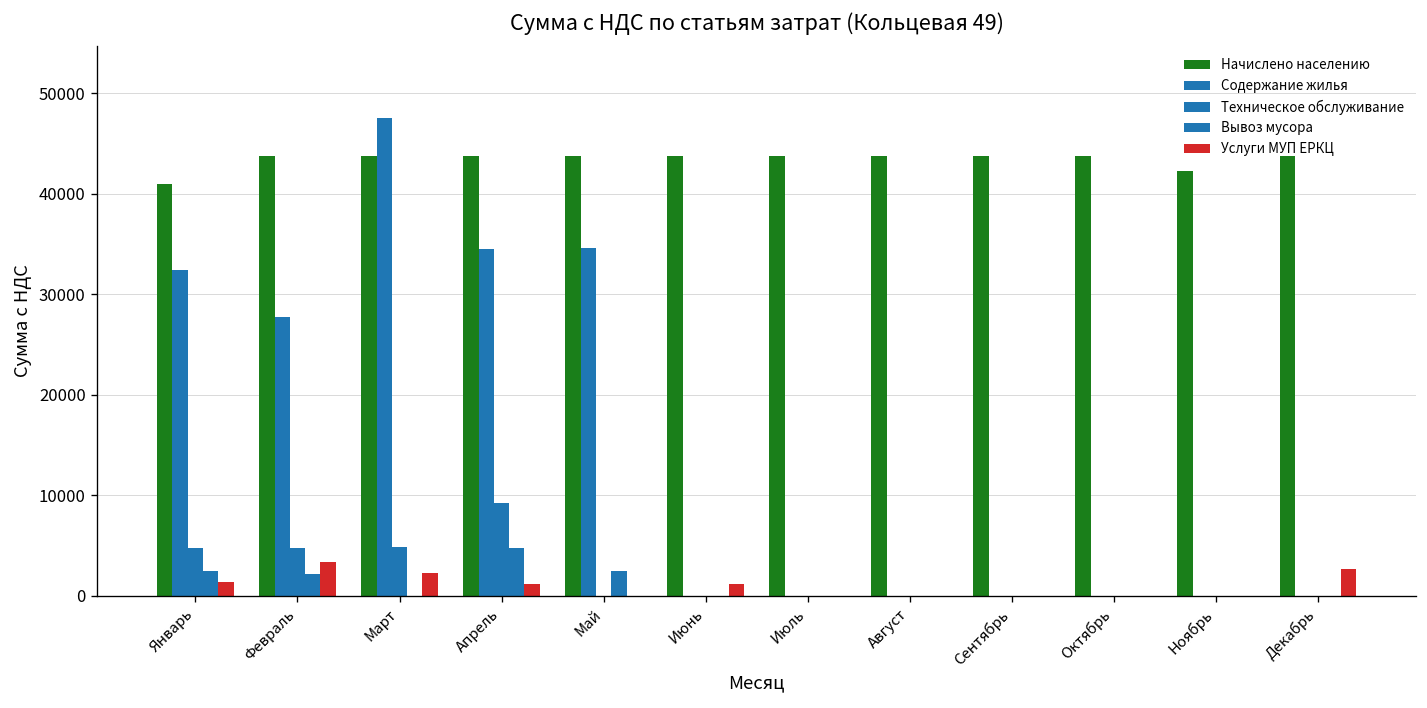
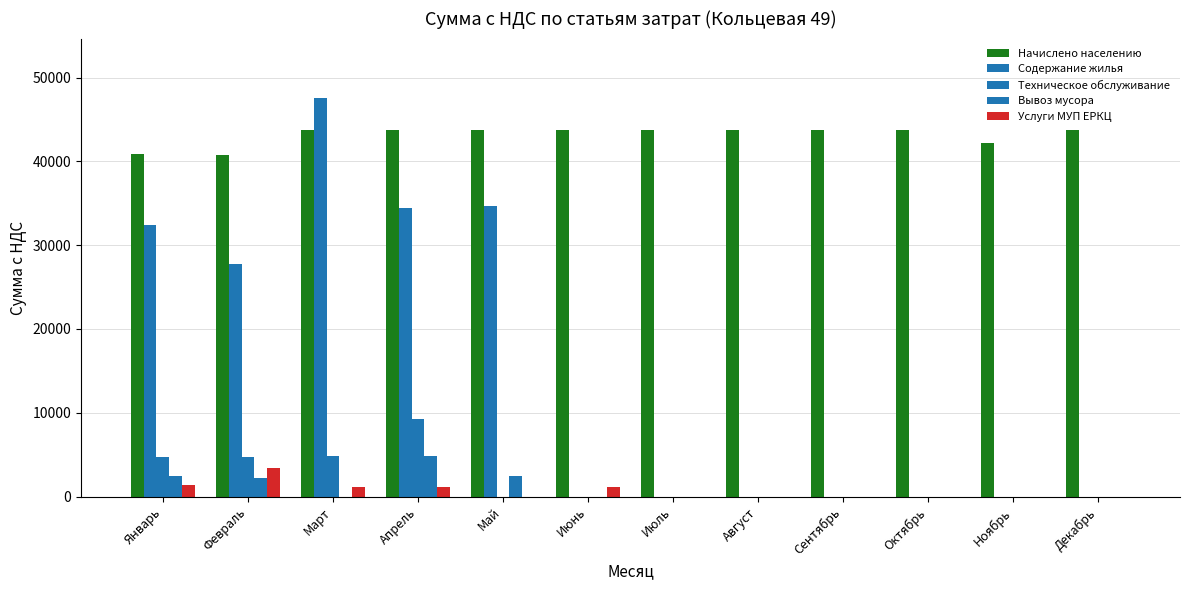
Начислено населению, Февраль: 44000 -> 41000
Услуги МУП ЕРКЦ, Март: 2000 -> 1000
Услуги МУП ЕРКЦ, Декабрь: 3000 -> 0
